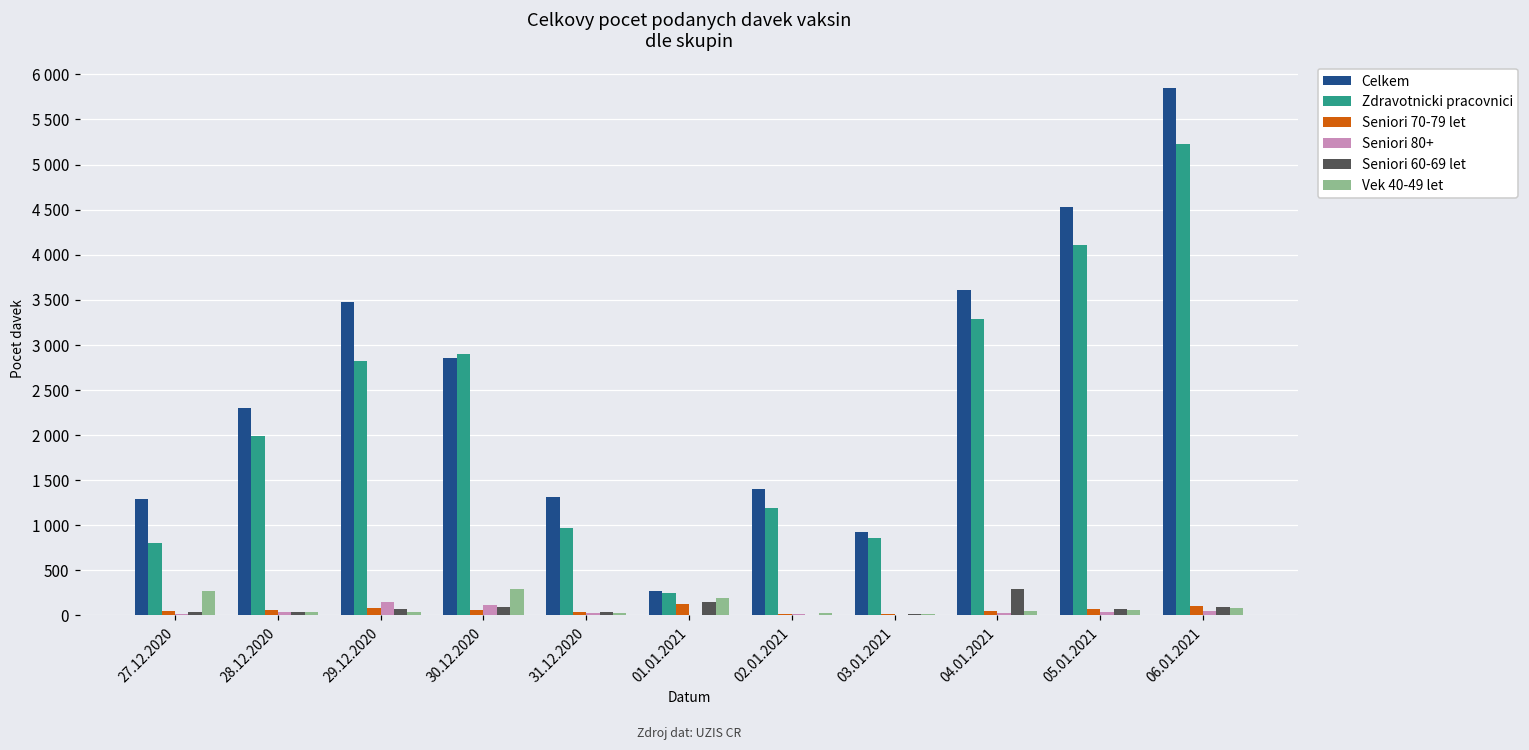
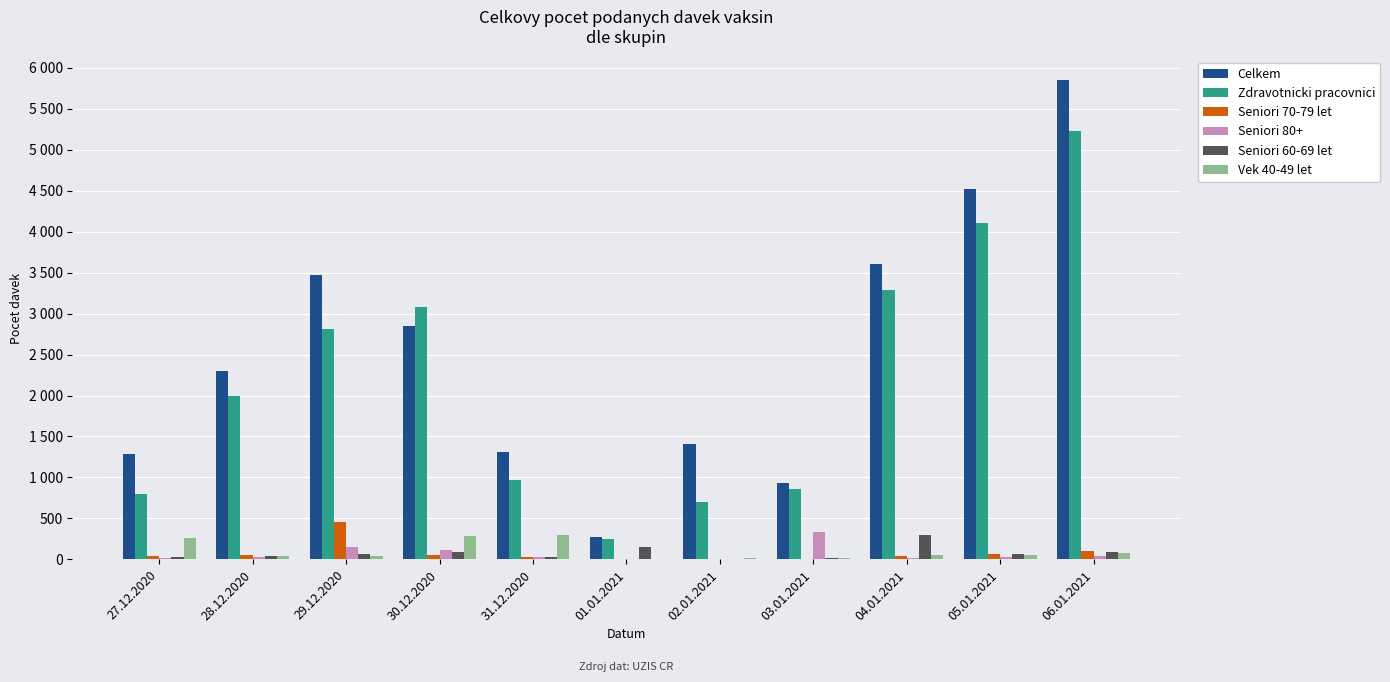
Seniori 70-79 let, 29.12.2020: 100 -> 500
Zdravotnicki pracovnici, 30.12.2020: 2900 -> 3100
Vek 40-49 let, 31.12.2020: 0 -> 300
Seniori 70-79 let, 01.01.2021: 100 -> 0
Vek 40-49 let, 01.01.2021: 200 -> 0
Zdravotnicki pracovnici, 02.01.2021: 1200 -> 700
Seniori 80+, 03.01.2021: 0 -> 300
